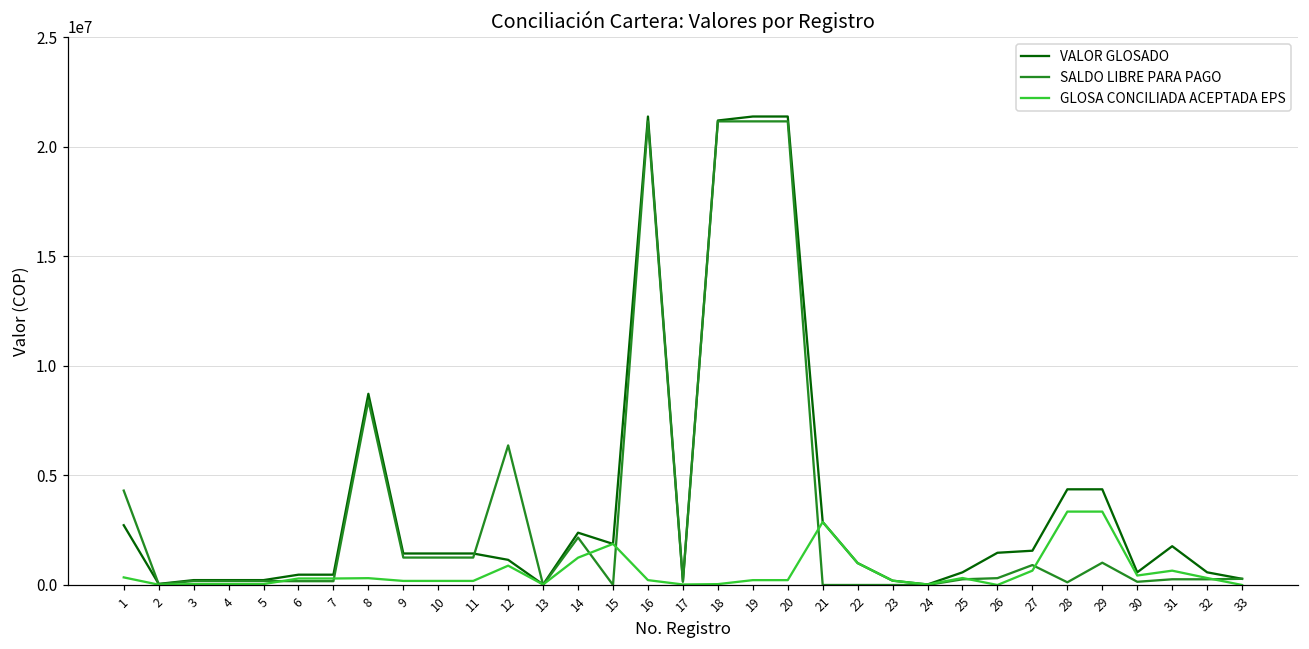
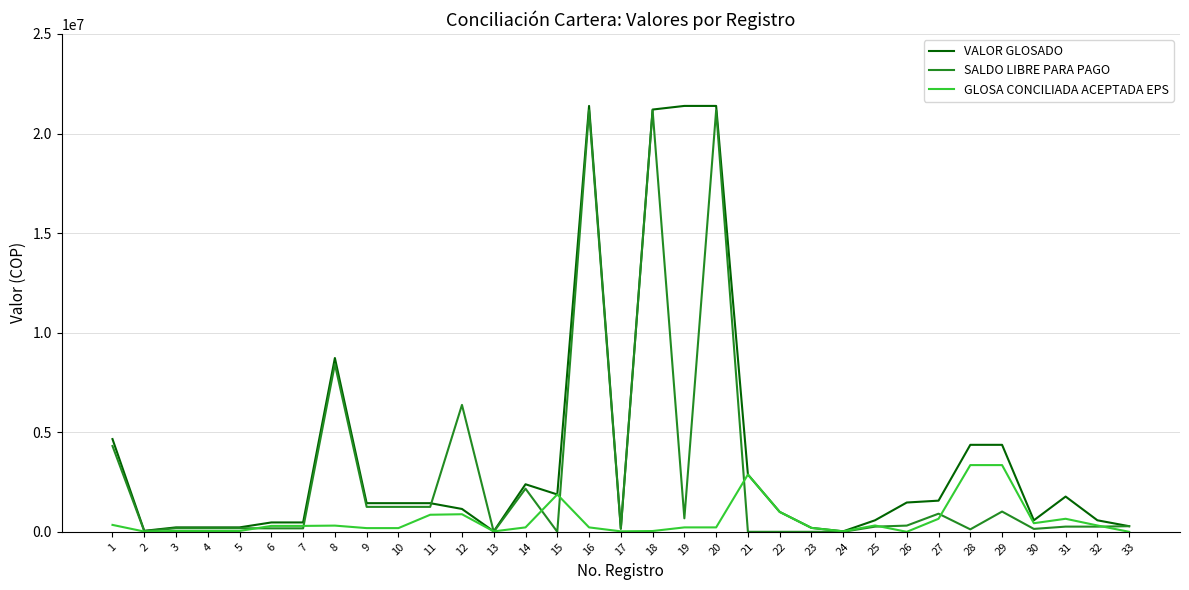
VALOR GLOSADO, 1: 2700000 -> 4700000
GLOSA CONCILIADA ACEPTADA EPS, 11: 200000 -> 900000
GLOSA CONCILIADA ACEPTADA EPS, 14: 1200000 -> 200000
SALDO LIBRE PARA PAGO, 19: 21200000 -> 700000
